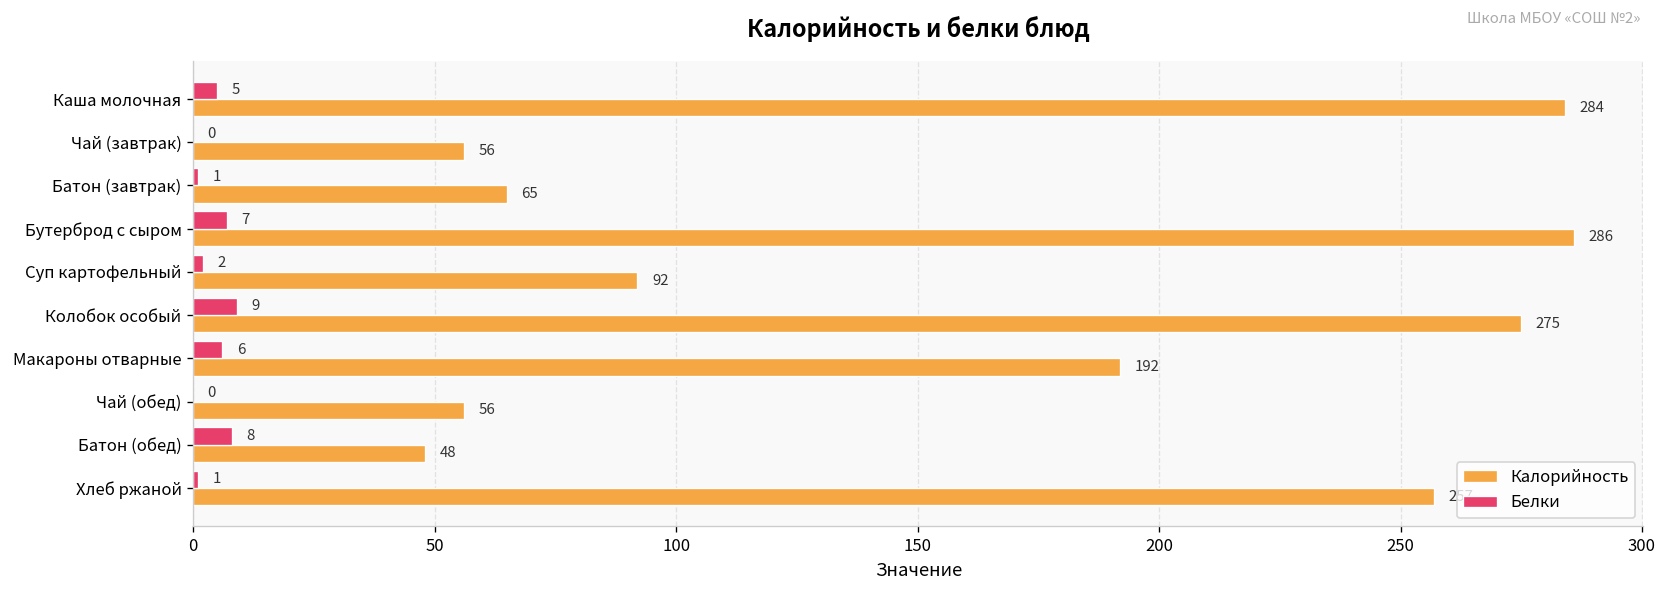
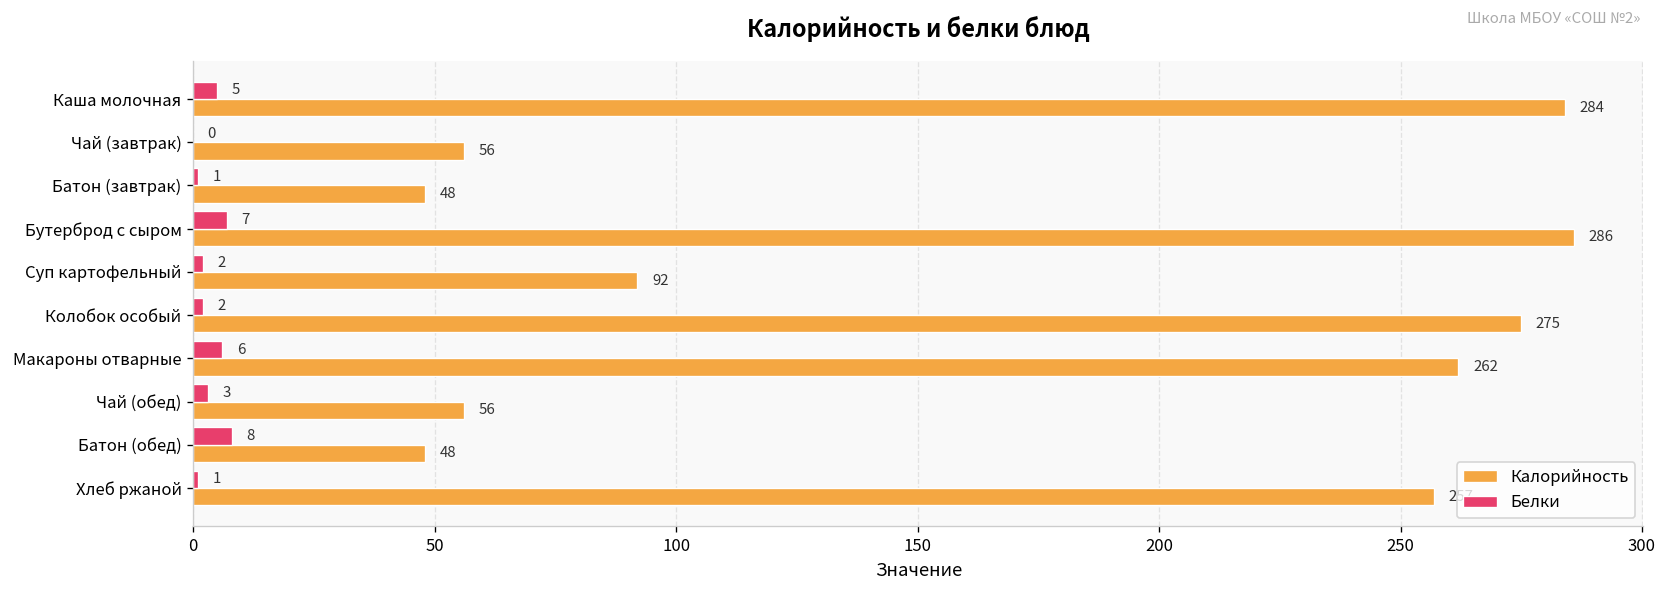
Калорийность, Батон (завтрак): 65 -> 48
Белки, Колобок особый: 9 -> 2
Калорийность, Макароны отварные: 192 -> 262
Белки, Чай (обед): 0 -> 3
